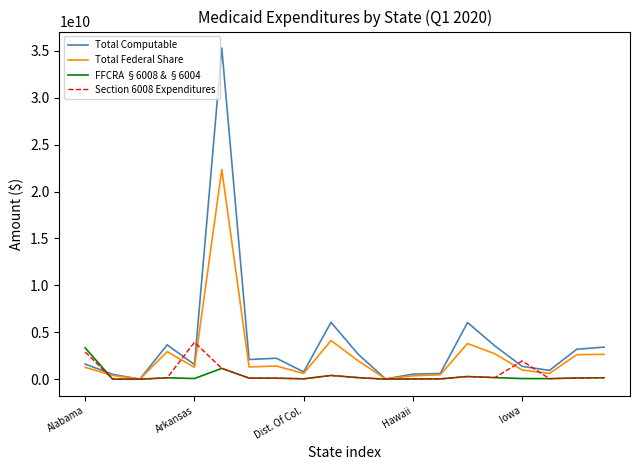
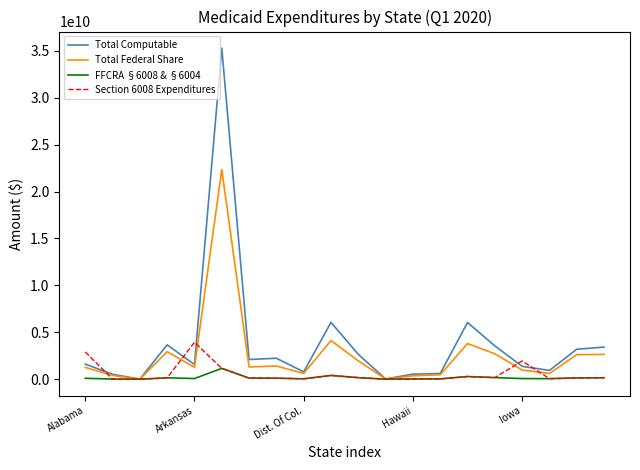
FFCRA §6008 & §6004, Alabama: 3000000000 -> 0
